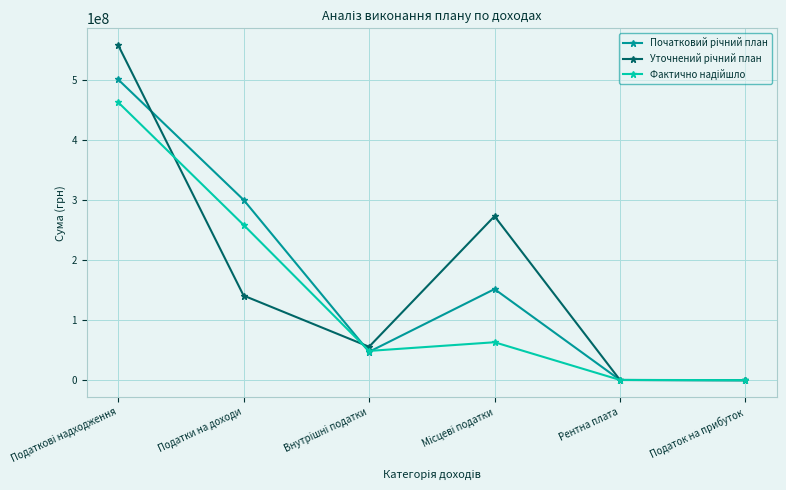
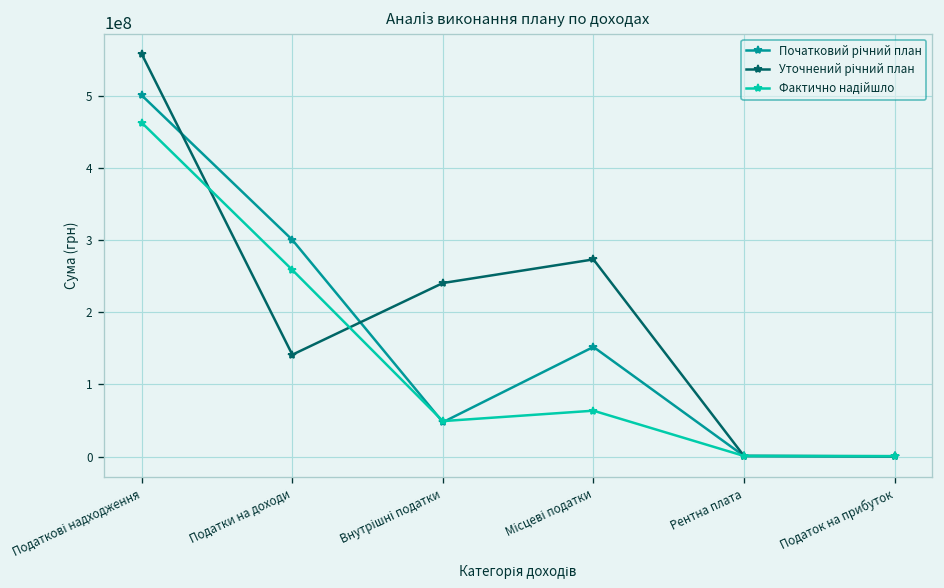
Уточнений річний план, Внутрішні податки: 60000000 -> 240000000
